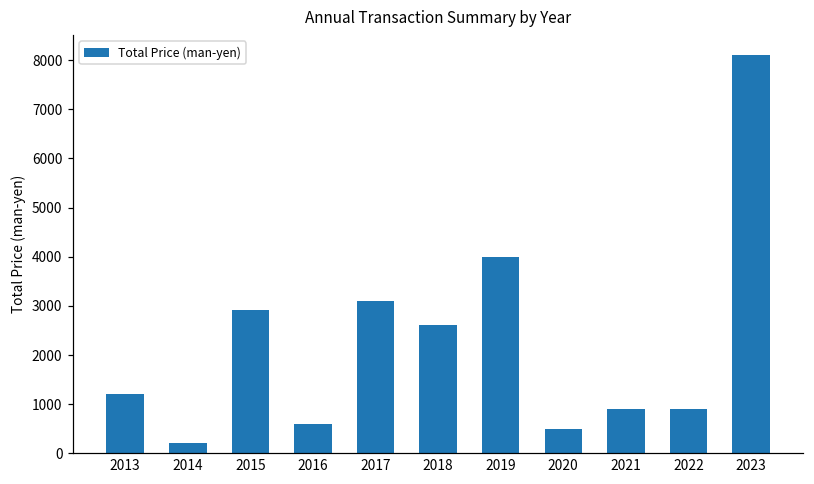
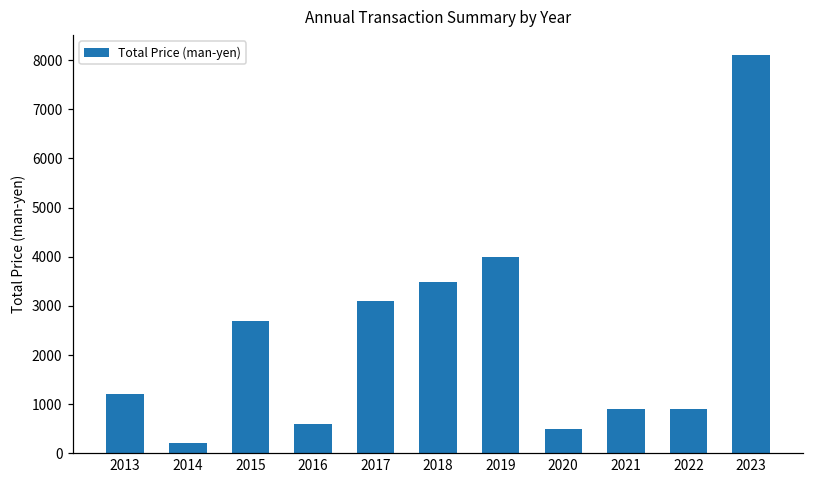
2015: 2900 -> 2700
2018: 2600 -> 3500
